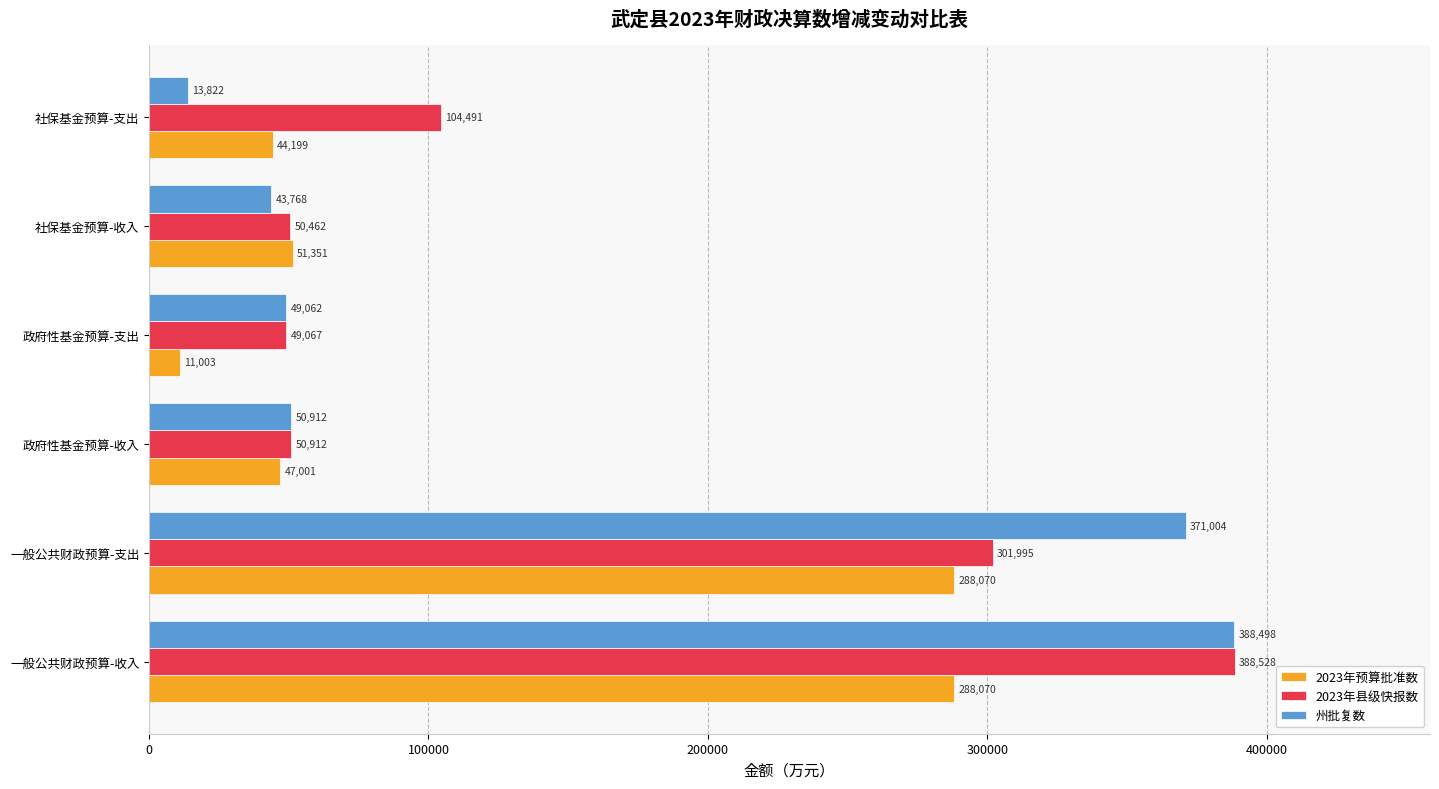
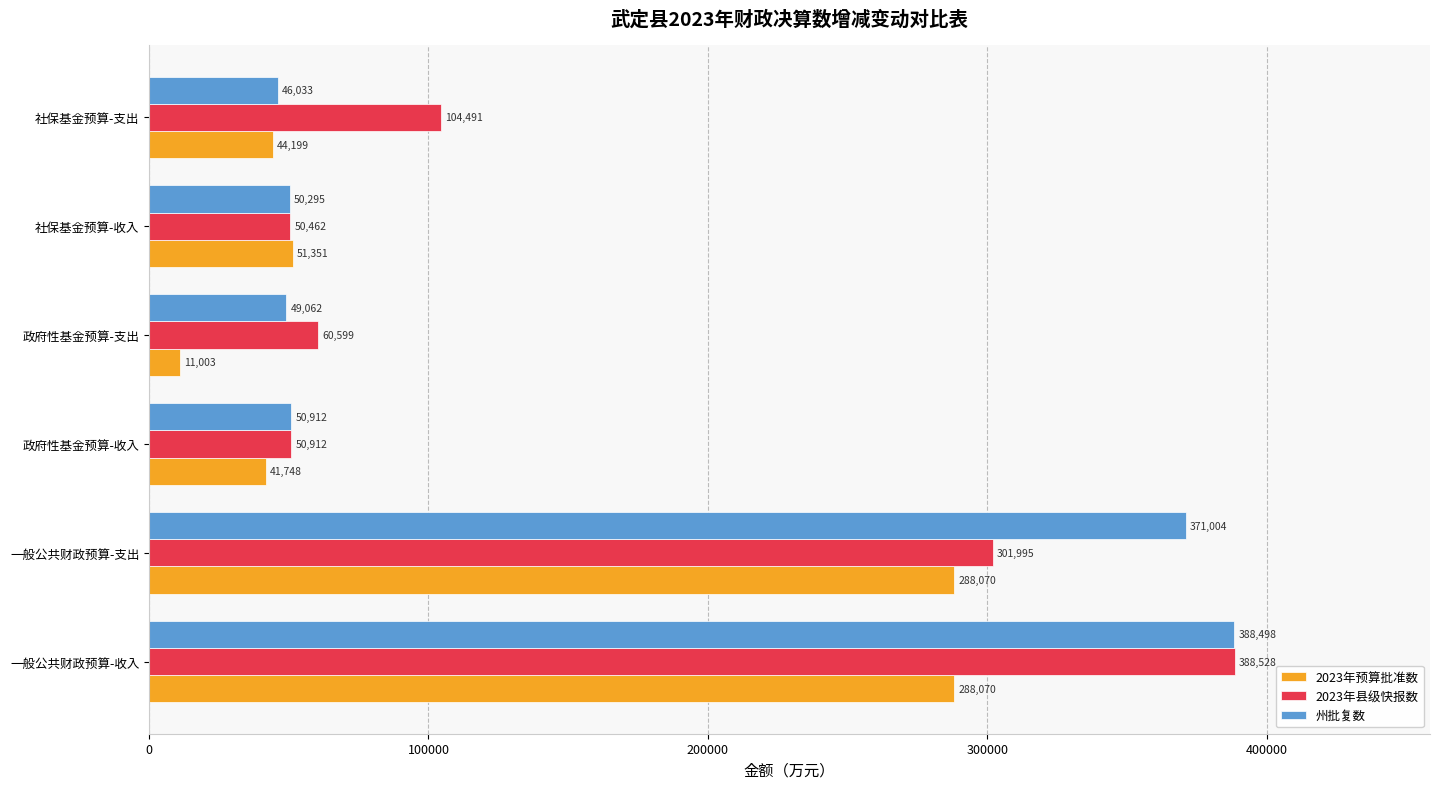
州批复数, 社保基金预算-支出: 13,822 -> 46,033
州批复数, 社保基金预算-收入: 43,768 -> 50,295
2023年县级快报数, 政府性基金预算-支出: 49,067 -> 60,599
2023年预算批准数, 政府性基金预算-收入: 47,001 -> 41,748
